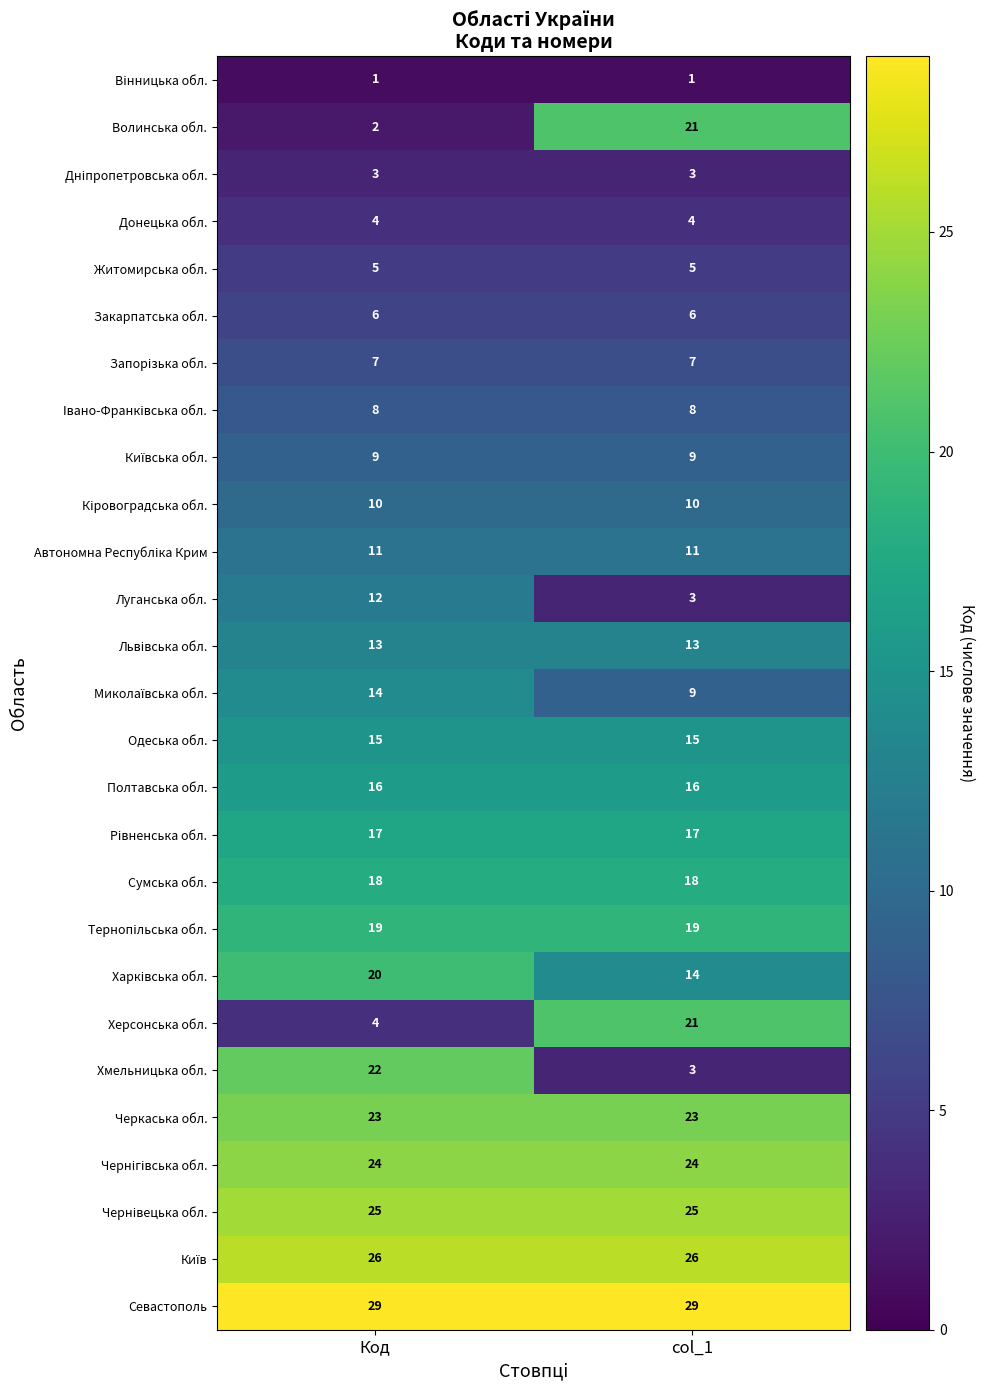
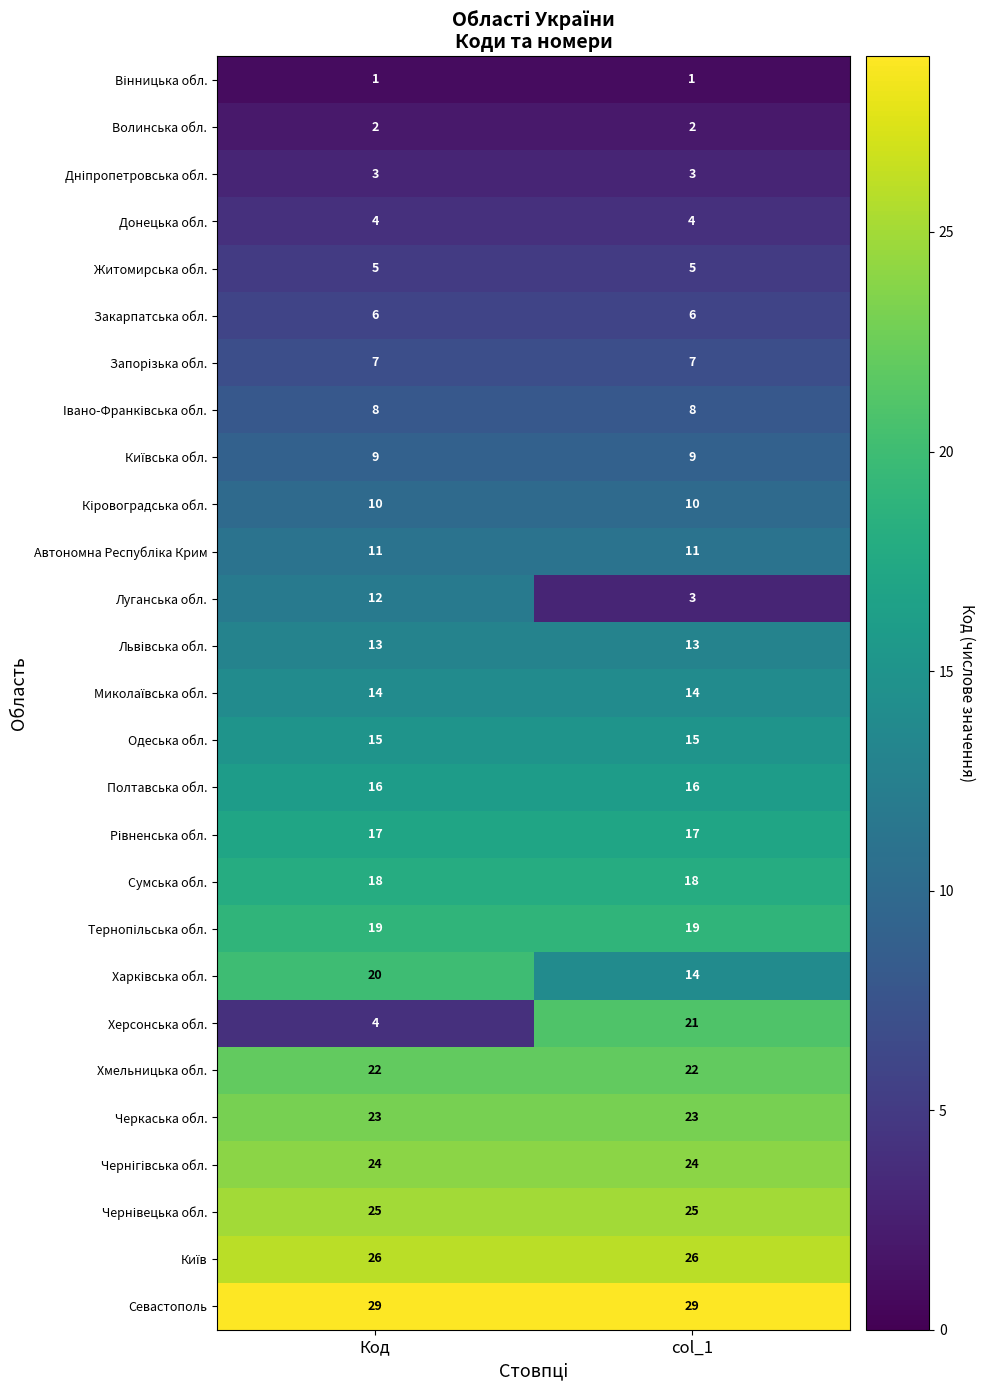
Волинська обл., col_1: 21 -> 2
Миколаївська обл., col_1: 9 -> 14
Хмельницька обл., col_1: 3 -> 22
